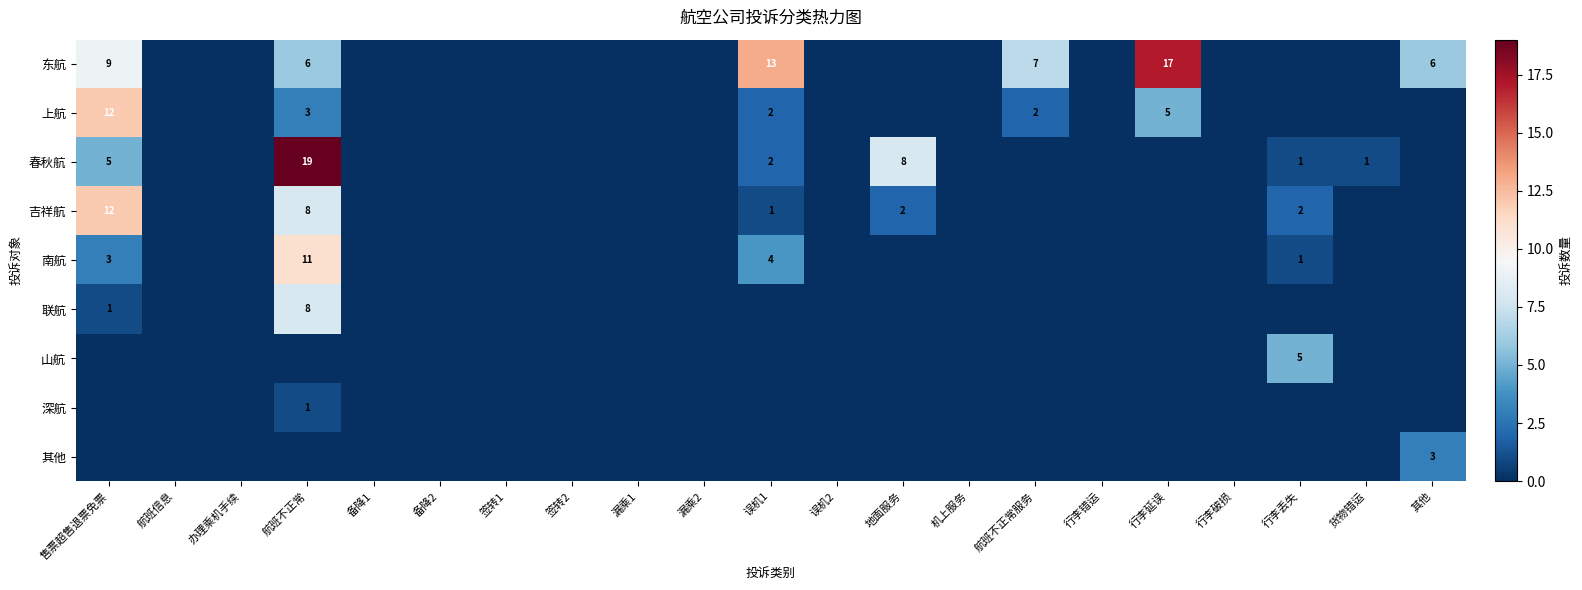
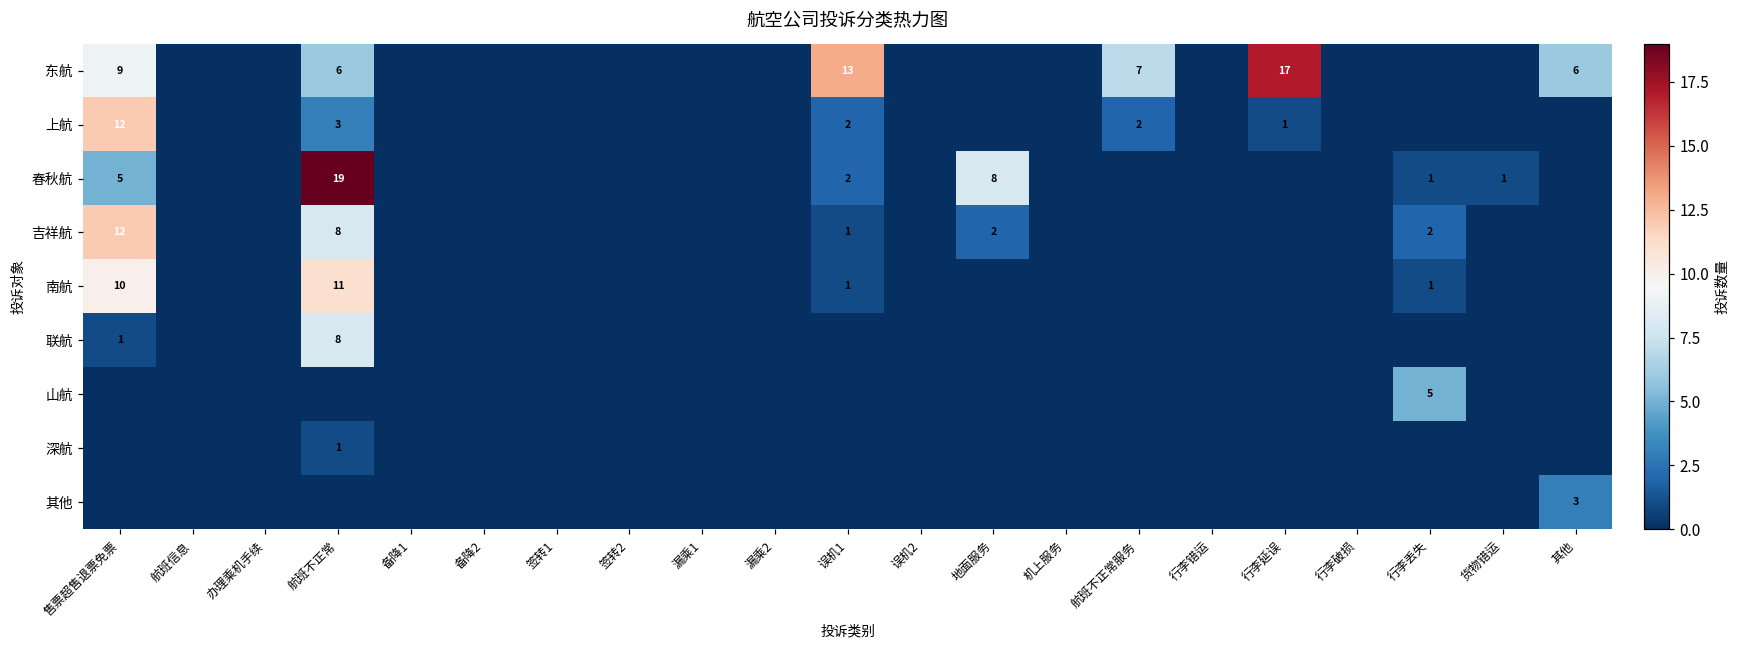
上航, 行李延误: 5 -> 1
南航, 售票超售退票免票: 3 -> 10
南航, 误机1: 4 -> 1
